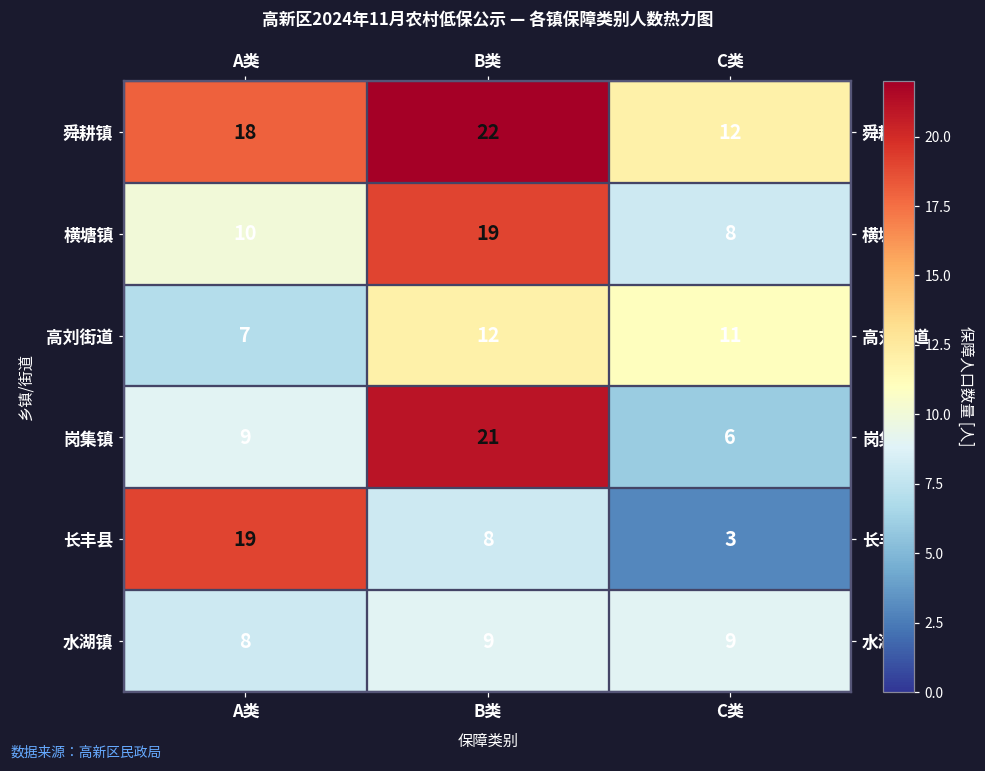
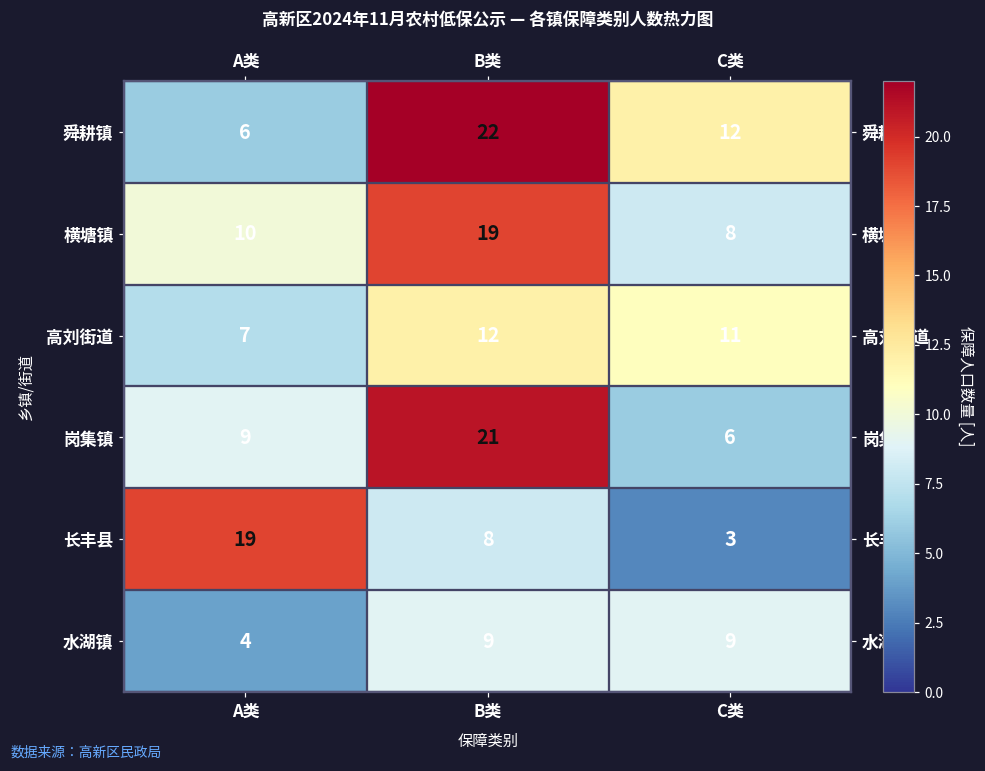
舜耕镇, A类: 18 -> 6
水湖镇, A类: 8 -> 4
